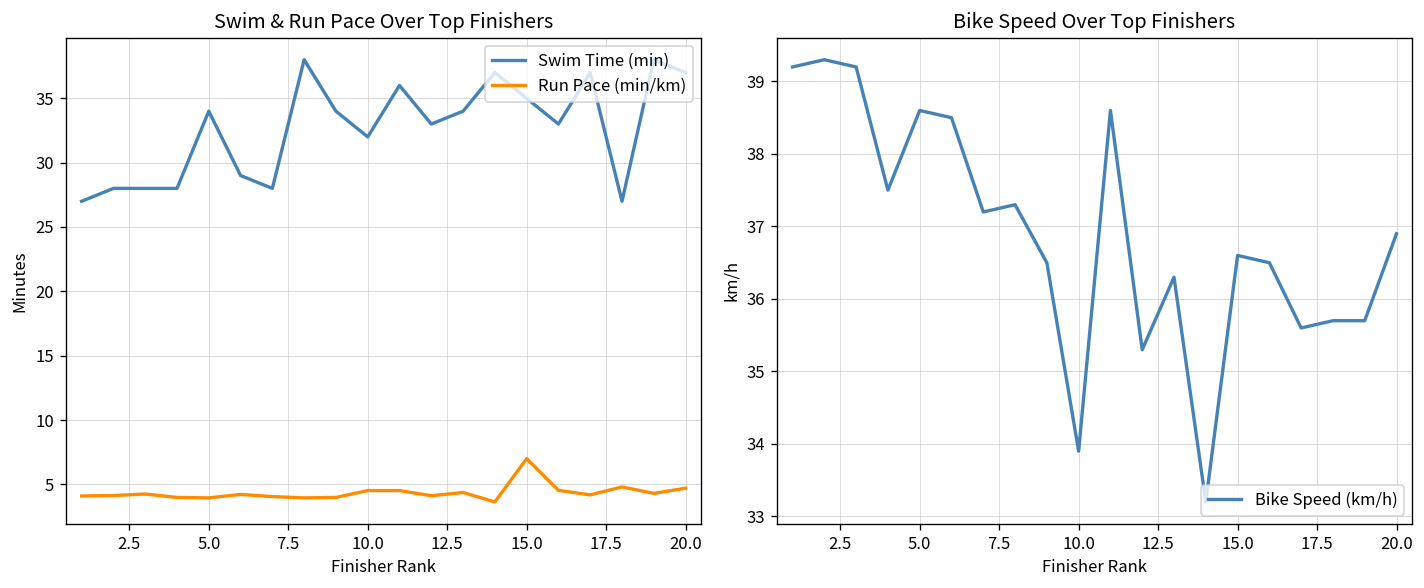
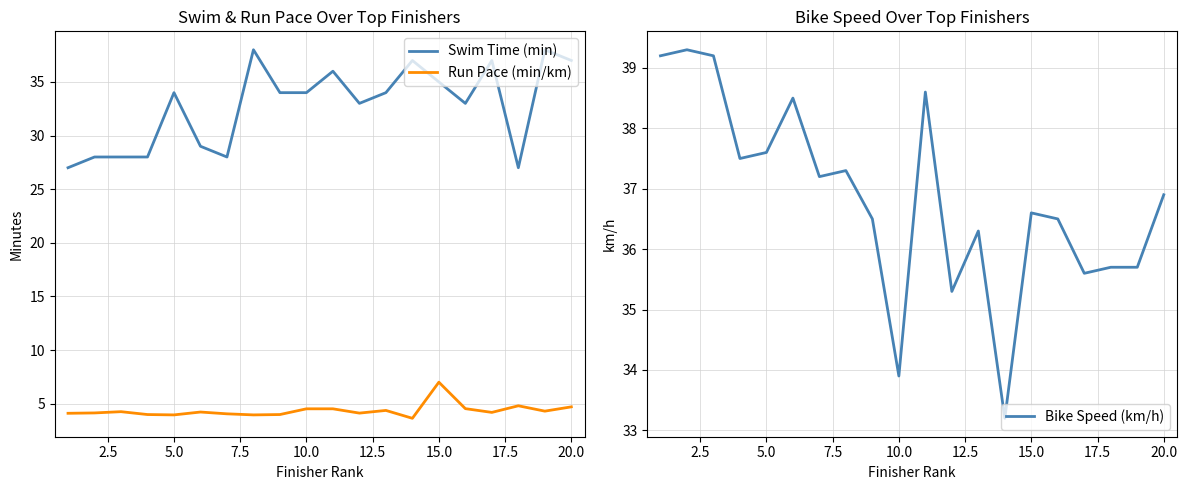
Swim & Run Pace Over Top Finishers, Swim Time (min), 10.0: 32 -> 34
Bike Speed Over Top Finishers, 5.0: 38.6 -> 37.6
